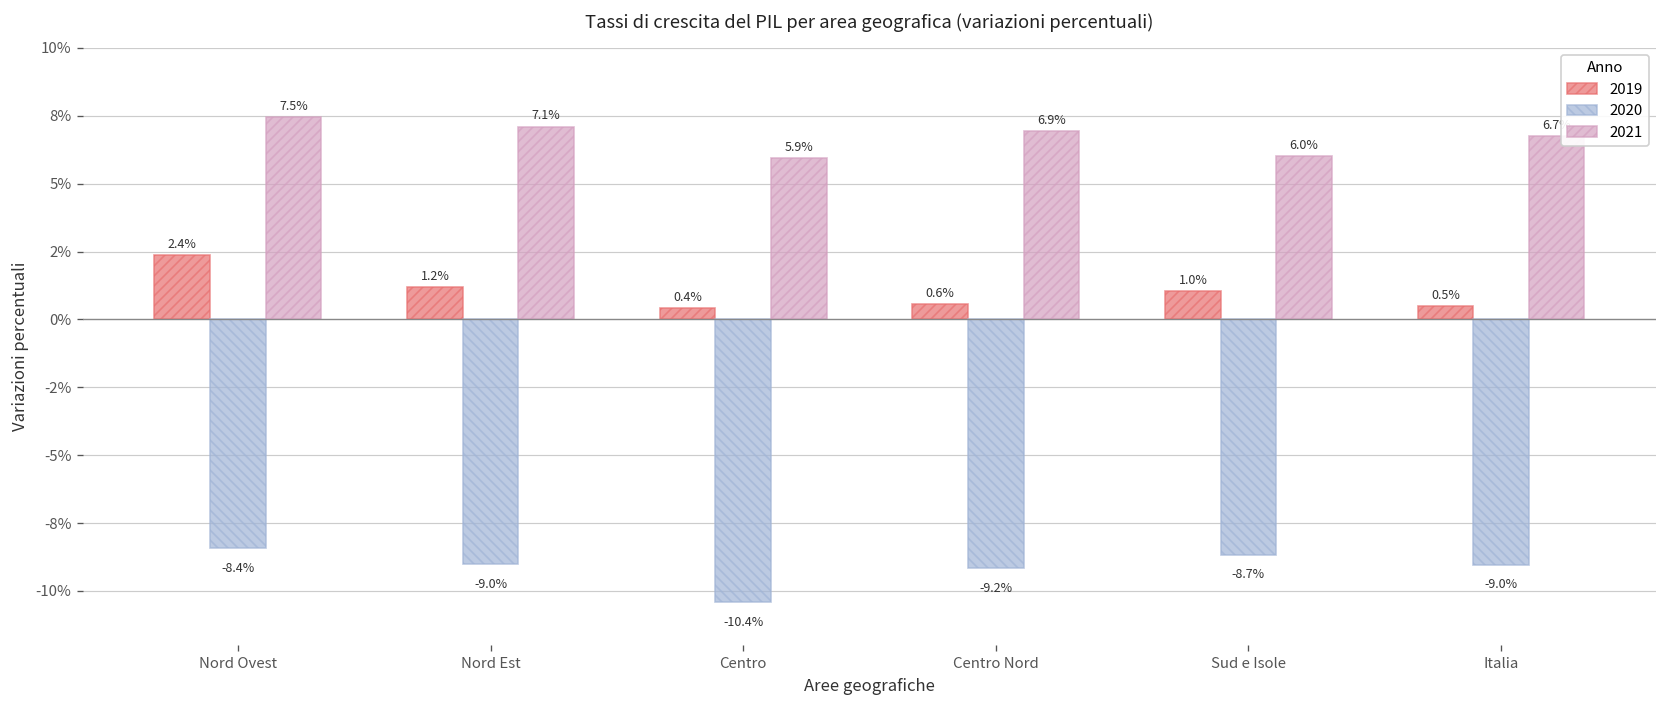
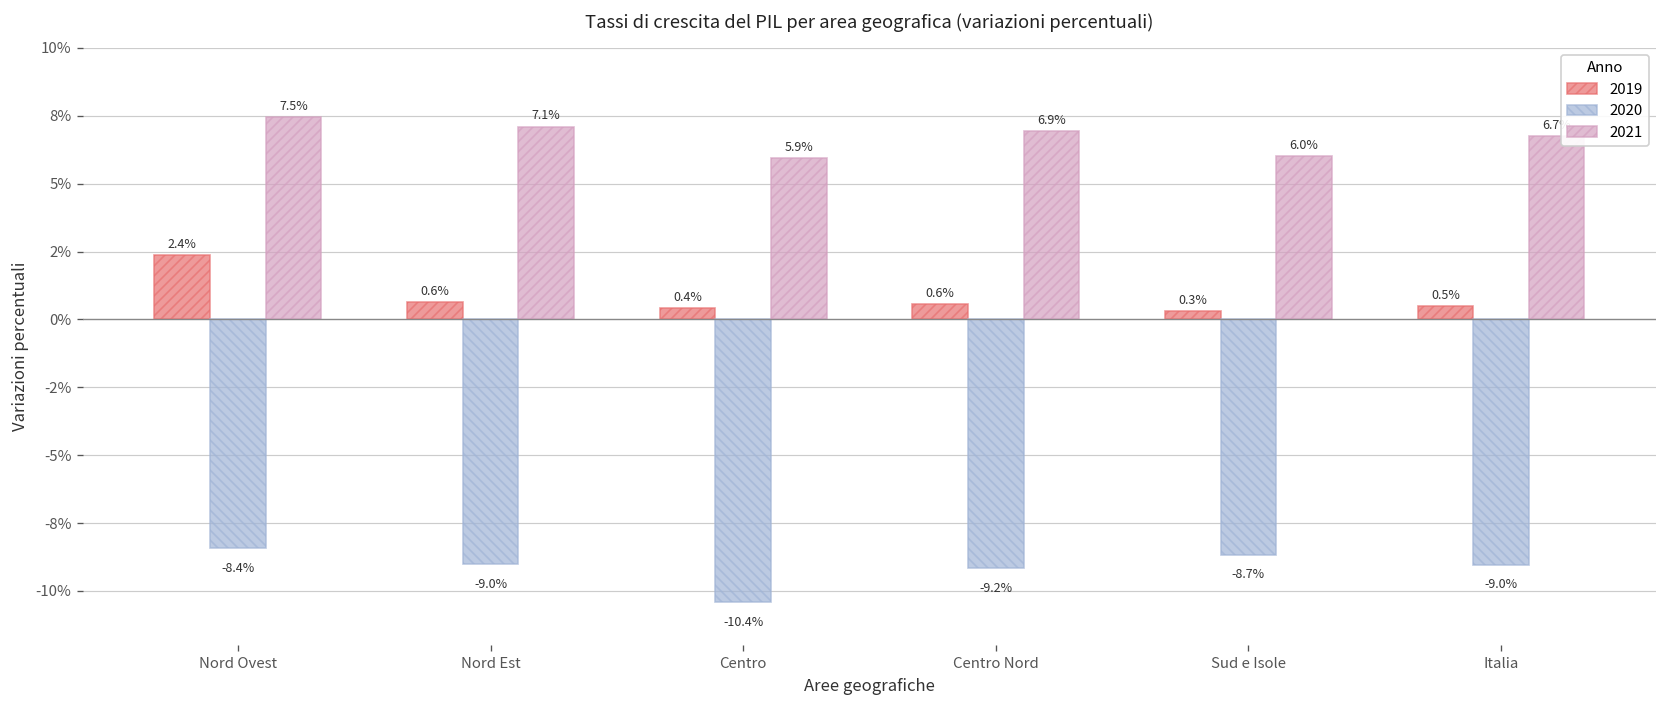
2019, Nord Est: 1.2% -> 0.6%
2019, Sud e Isole: 1.0% -> 0.3%
